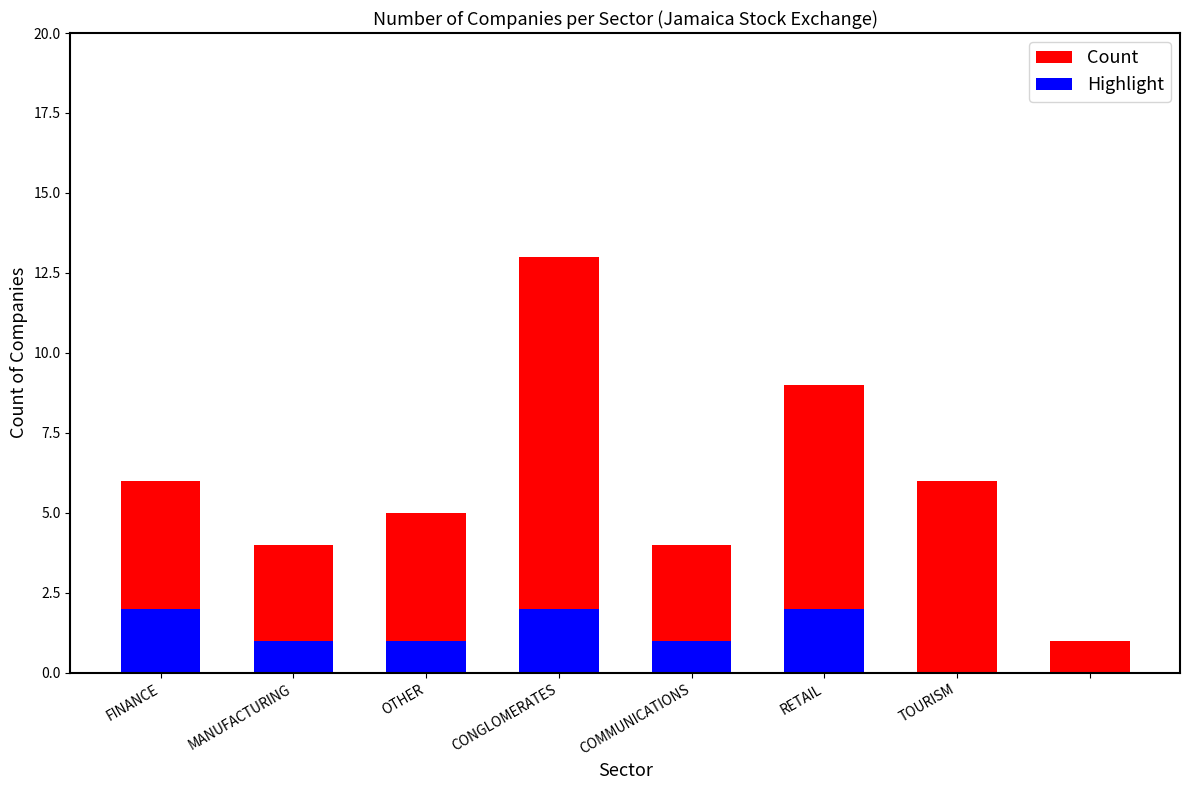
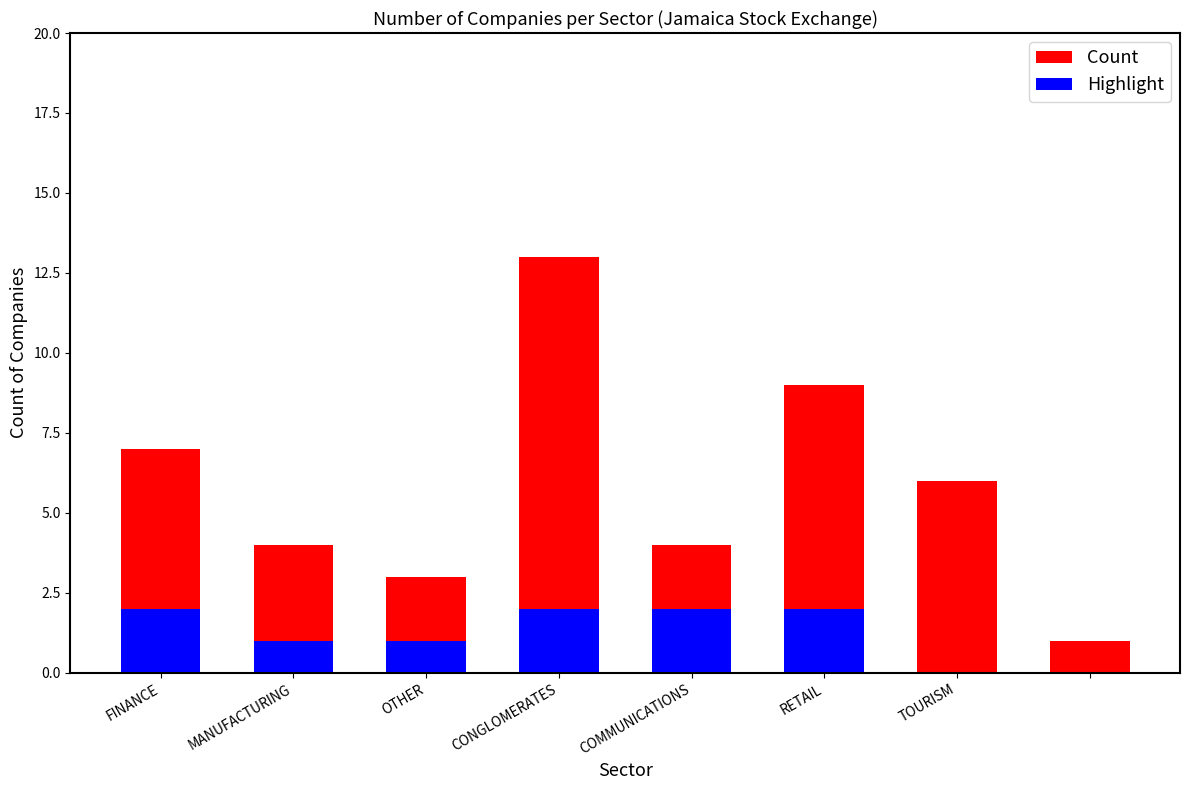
Count, FINANCE: 6 -> 7
Count, OTHER: 5 -> 3
Highlight, COMMUNICATIONS: 1 -> 2
